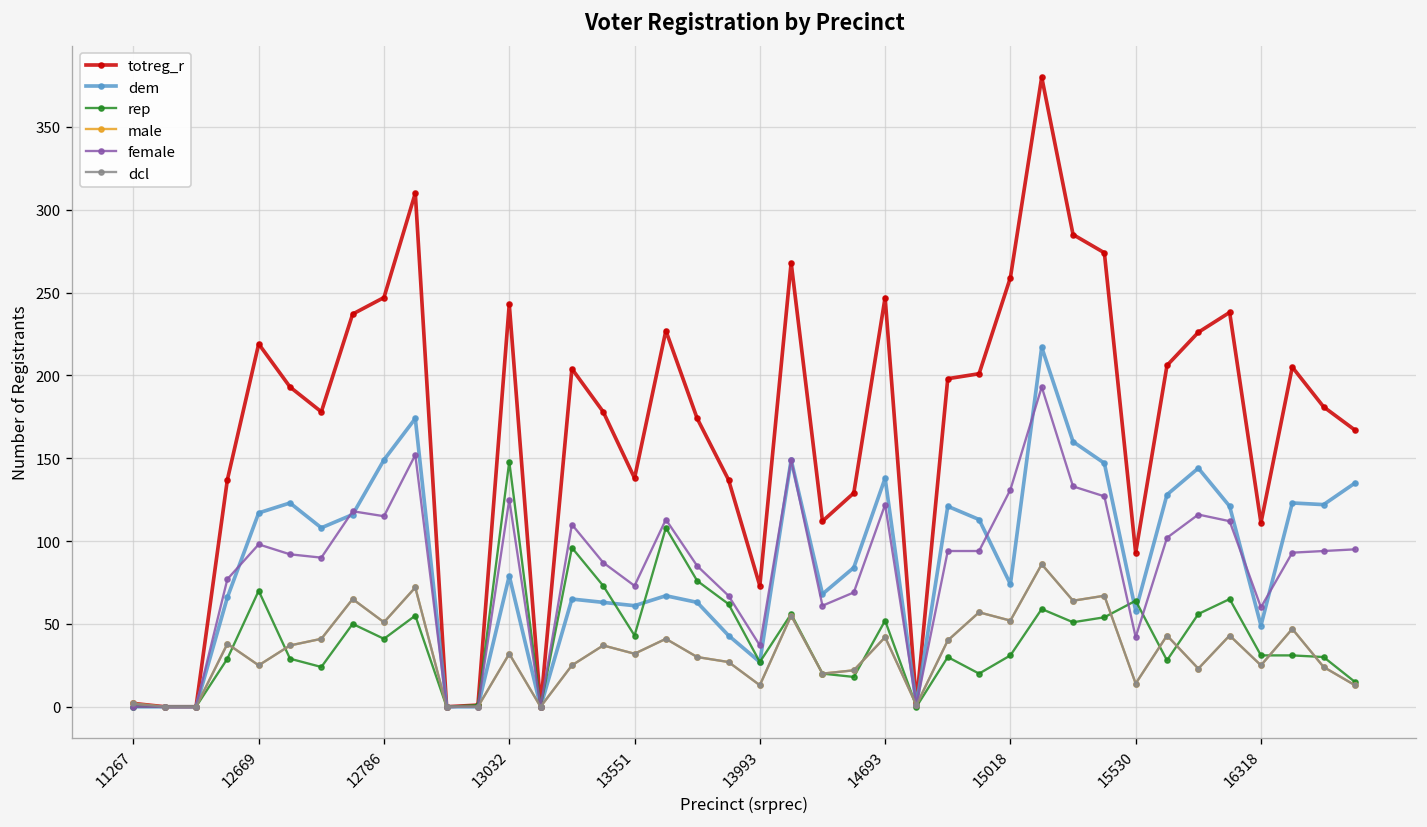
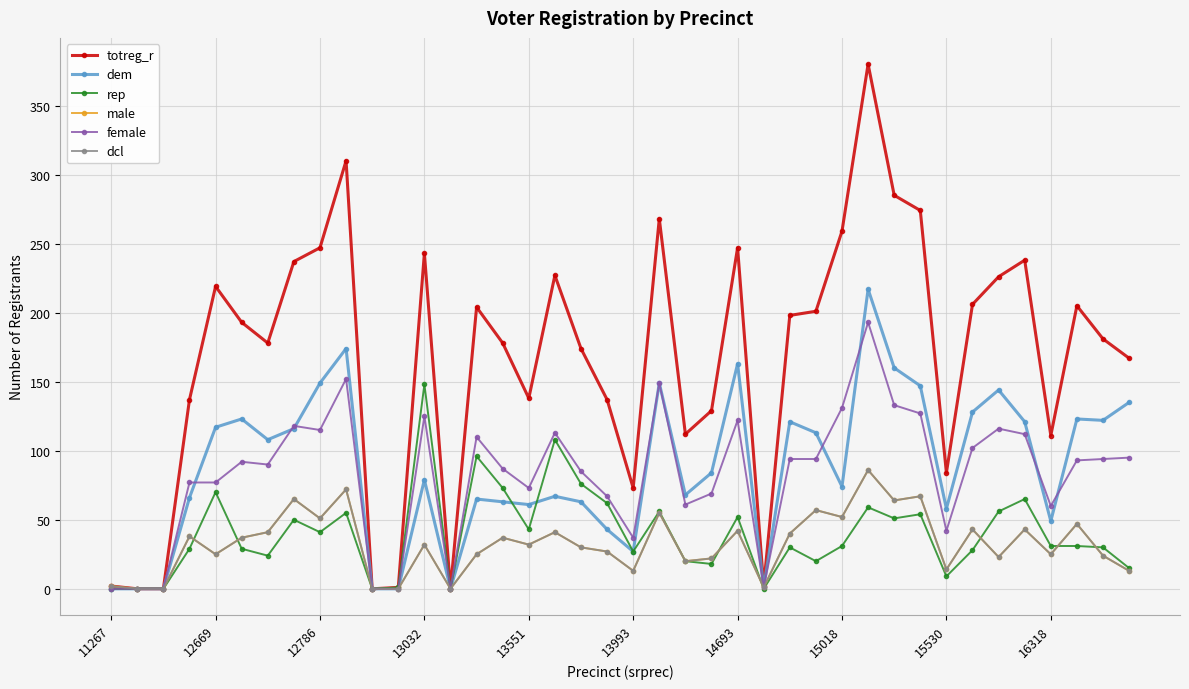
female, 12669: 98 -> 77
dem, 14693: 138 -> 163
totreg_r, 15530: 93 -> 84
rep, 15530: 64 -> 9
